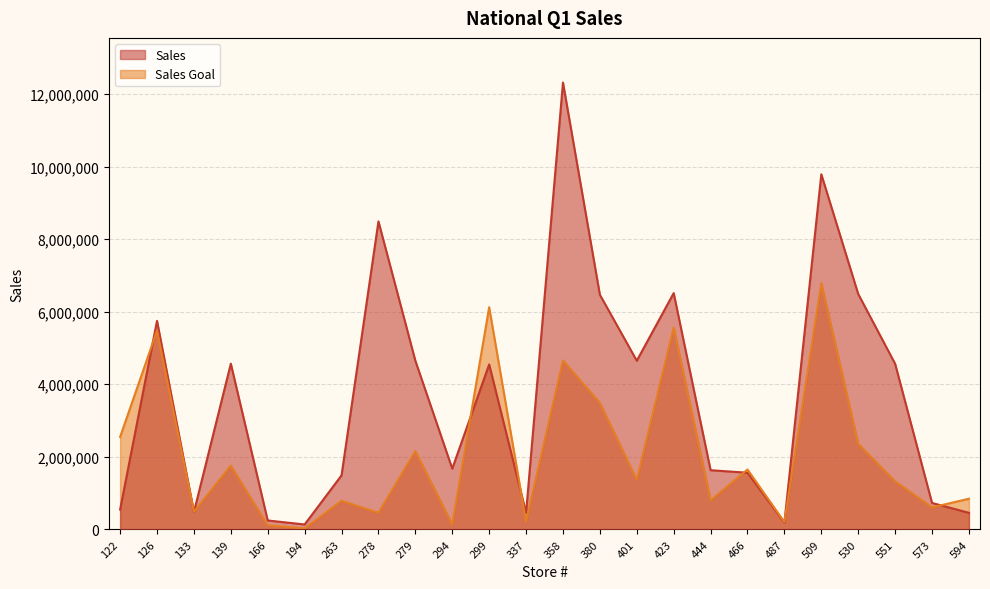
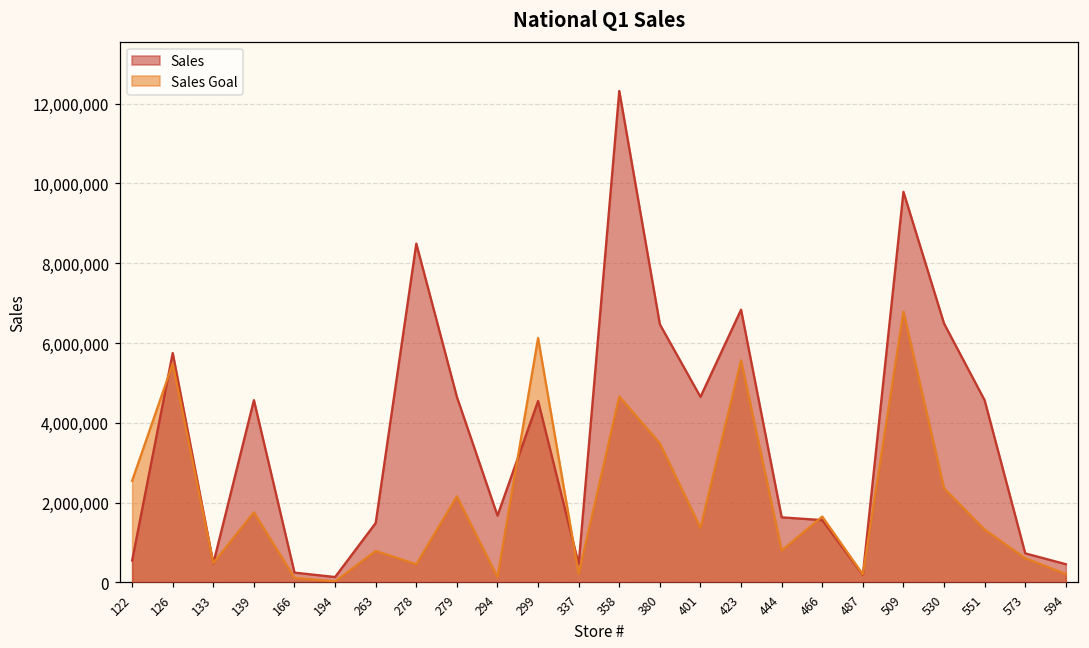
Sales, 423: 6,500,000 -> 6,800,000
Sales Goal, 594: 800,000 -> 200,000
